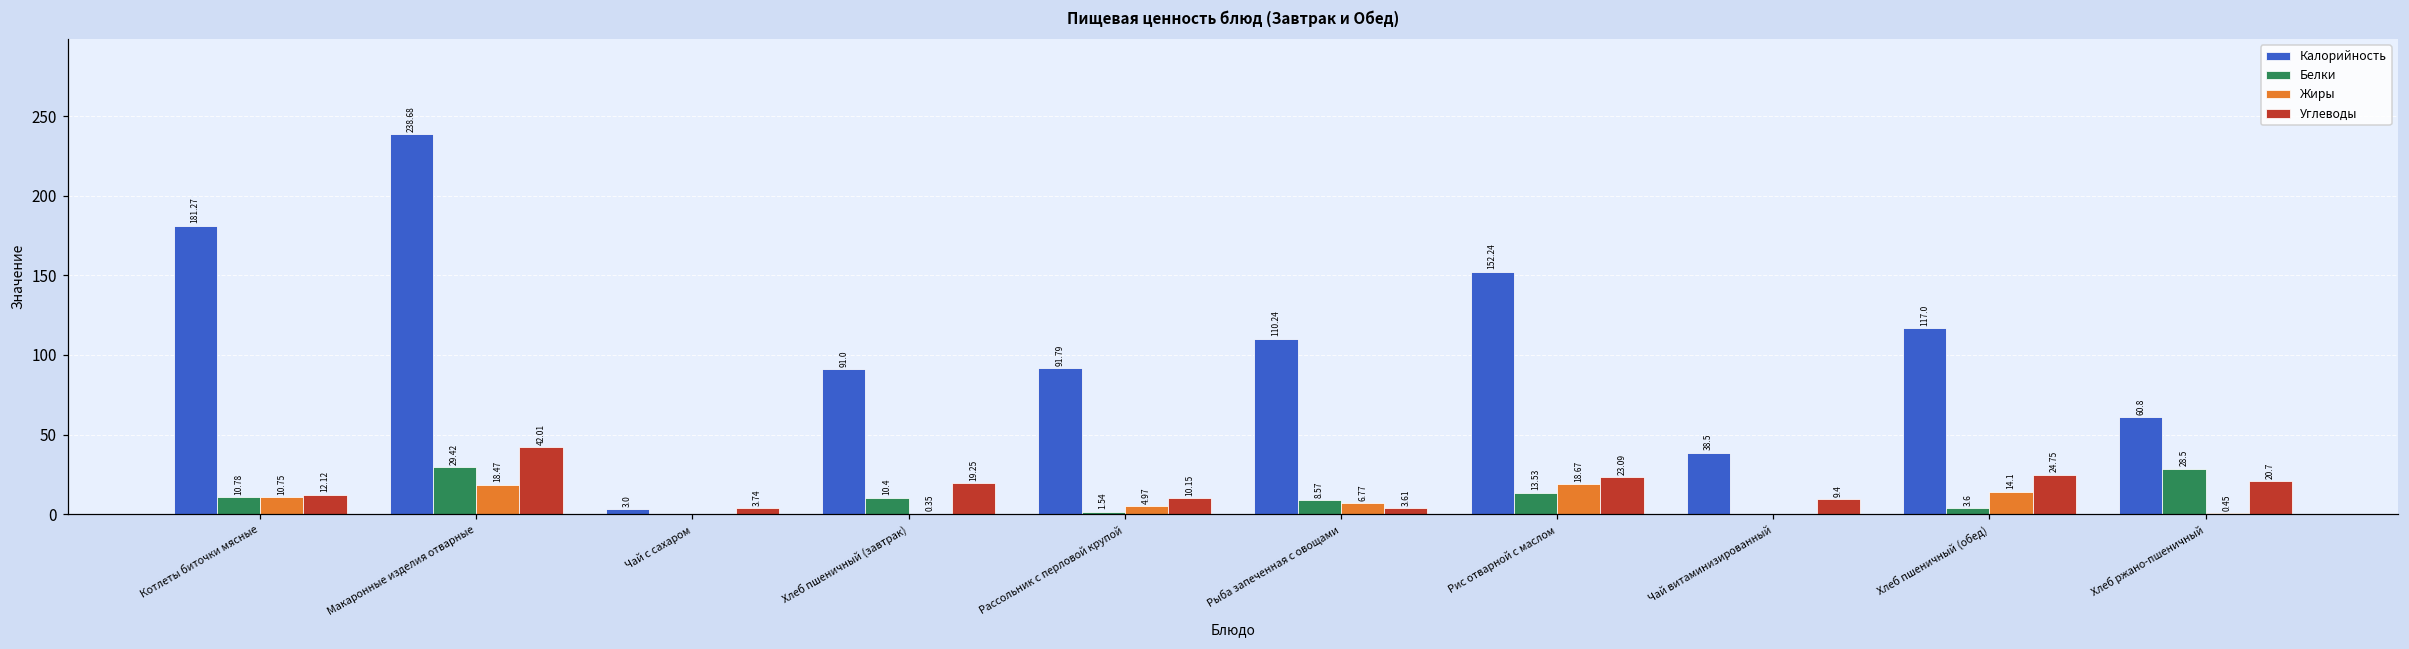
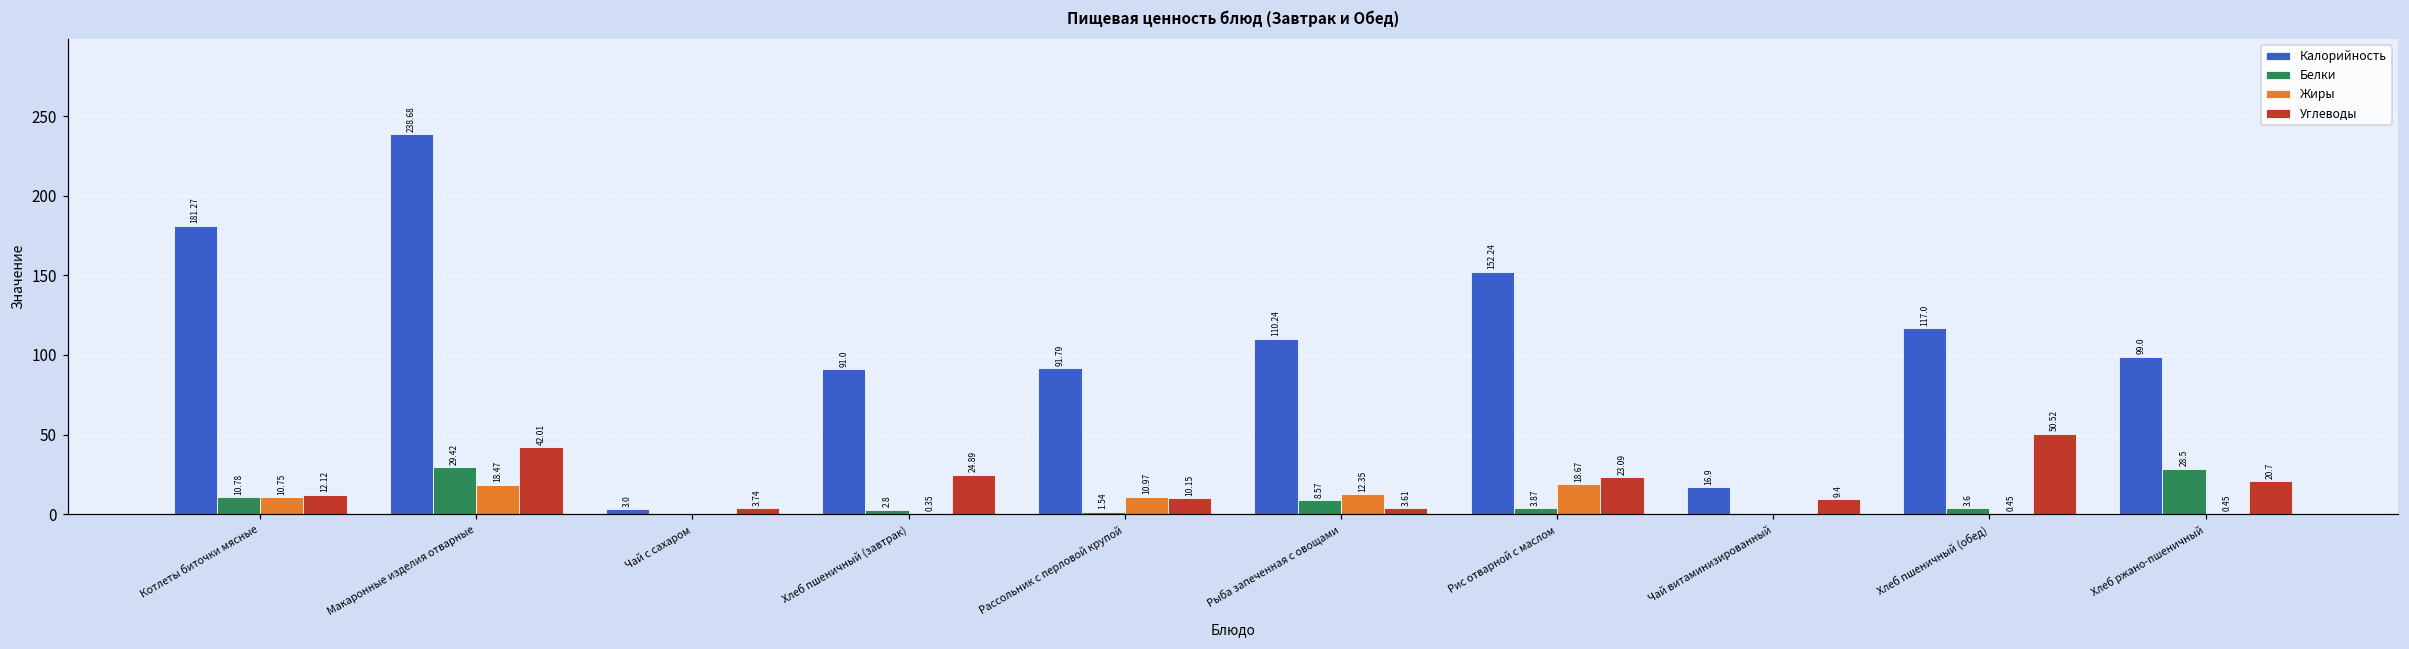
Белки, Хлеб пшеничный (завтрак): 10.4 -> 2.8
Углеводы, Хлеб пшеничный (завтрак): 19.25 -> 24.89
Жиры, Рассольник с перловой крупой: 4.97 -> 10.97
Жиры, Рыба запеченная с овощами: 6.77 -> 12.35
Белки, Рис отварной с маслом: 13.53 -> 3.87
Калорийность, Чай витаминизированный: 38.5 -> 16.9
Жиры, Хлеб пшеничный (обед): 14.1 -> 0.45
Углеводы, Хлеб пшеничный (обед): 24.75 -> 50.52
Калорийность, Хлеб ржано-пшеничный: 60.8 -> 99.0
